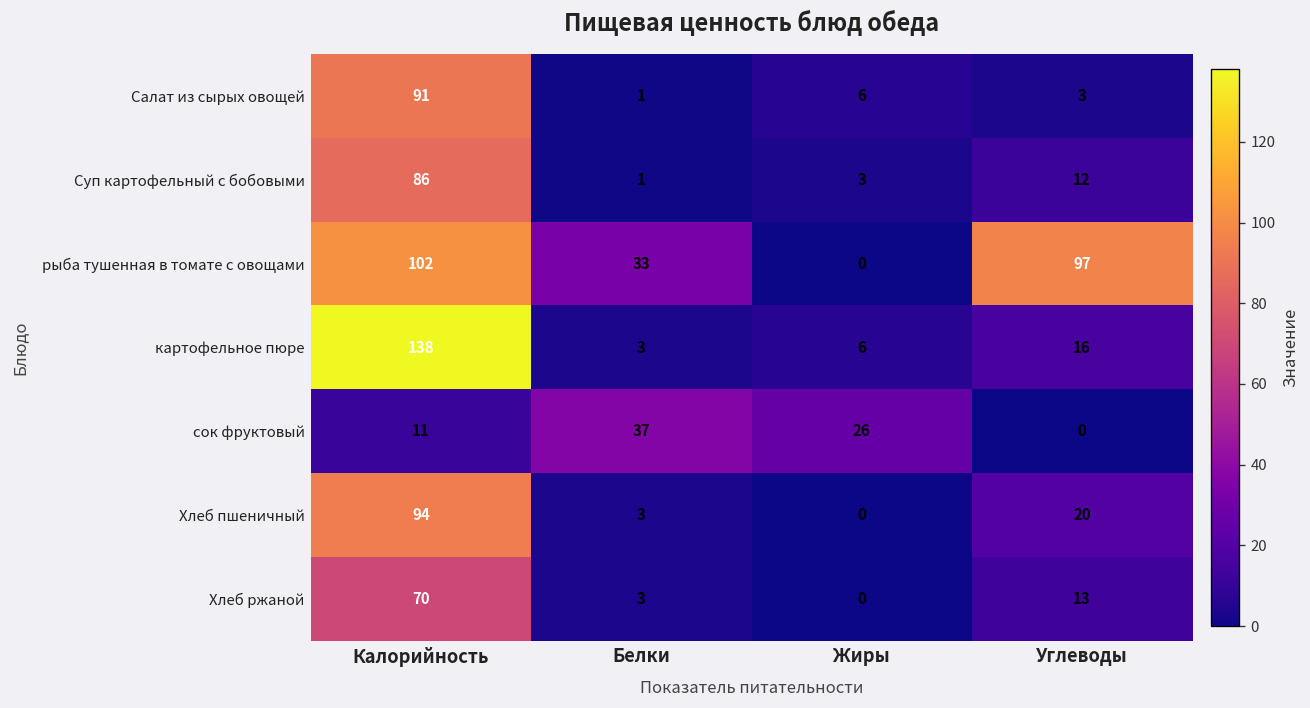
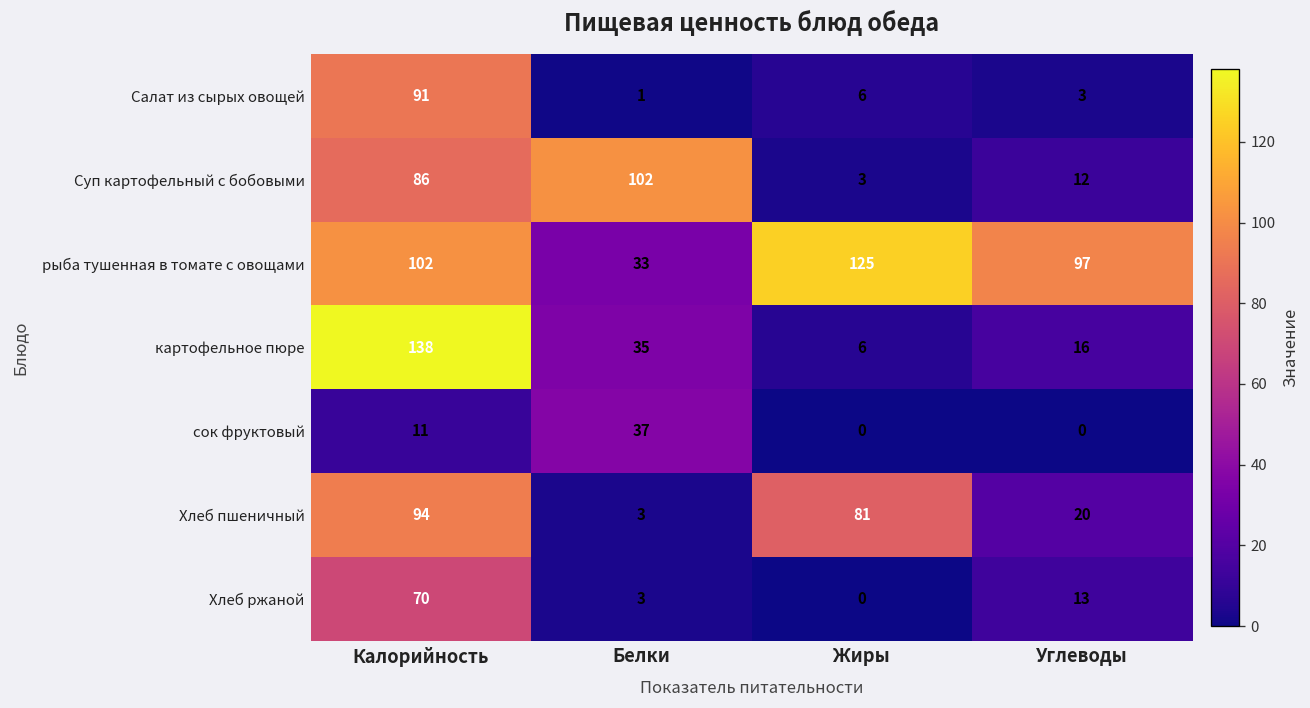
Суп картофельный с бобовыми, Белки: 1 -> 102
рыба тушенная в томате с овощами, Жиры: 0 -> 125
картофельное пюре, Белки: 3 -> 35
сок фруктовый, Жиры: 26 -> 0
Хлеб пшеничный, Жиры: 0 -> 81
